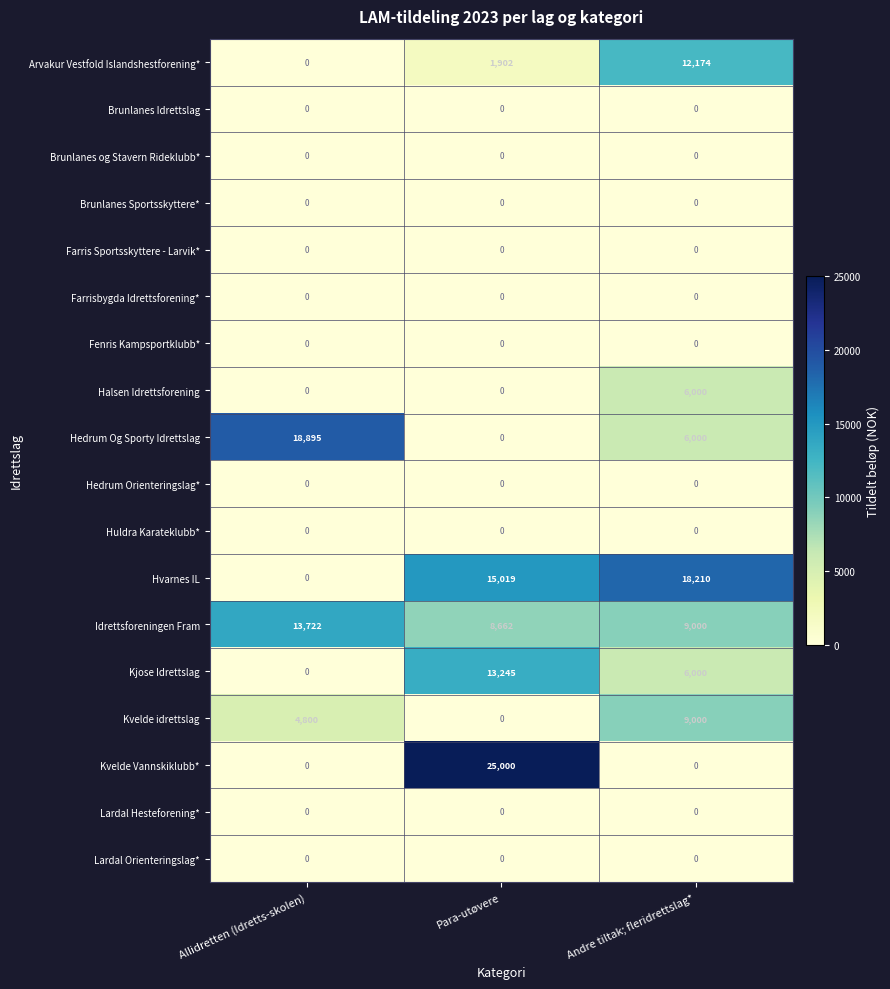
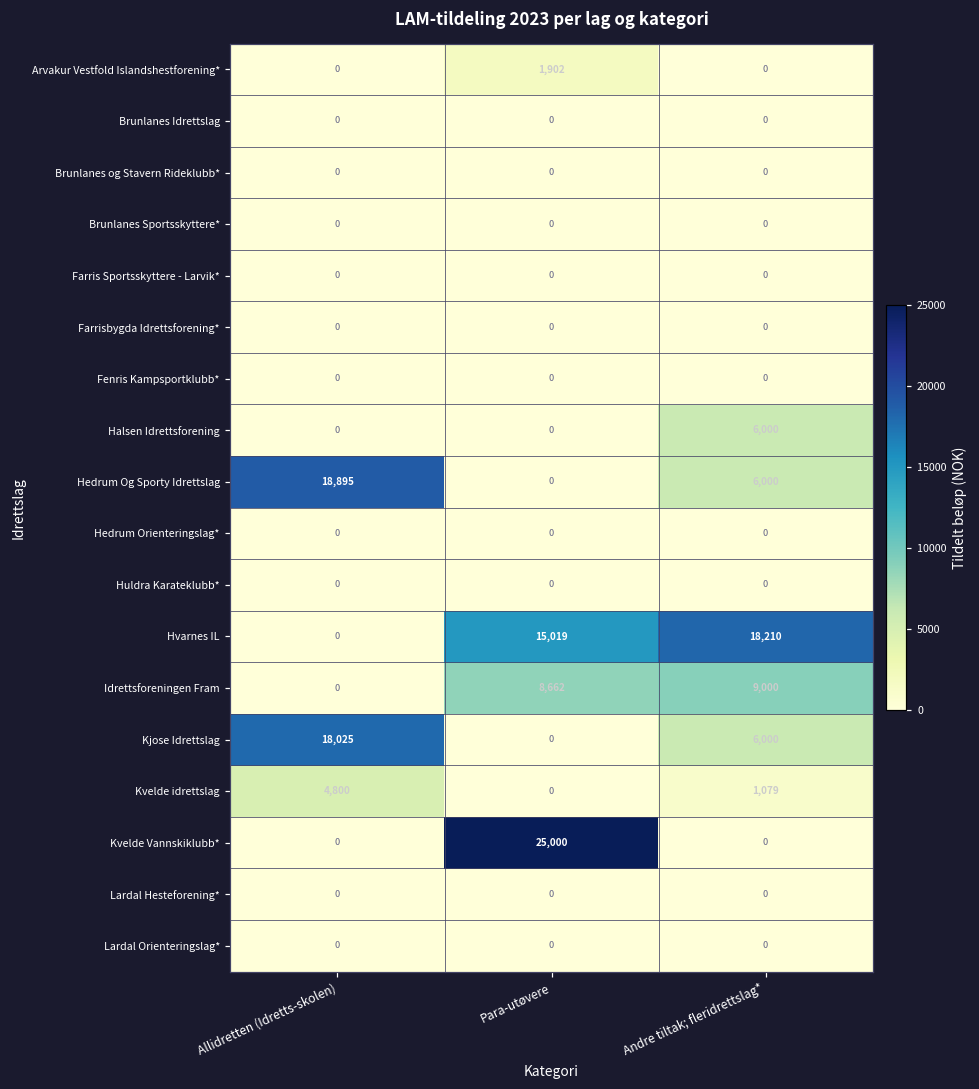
Arvakur Vestfold Islandshestforening*, Andre tiltak; fleridrettslag*: 12,174 -> 0
Idrettsforeningen Fram, Allidretten (Idretts-skolen): 13,722 -> 0
Kjose Idrettslag, Allidretten (Idretts-skolen): 0 -> 18,025
Kjose Idrettslag, Para-utøvere: 13,245 -> 0
Kvelde idrettslag, Andre tiltak; fleridrettslag*: 9,000 -> 1,079
